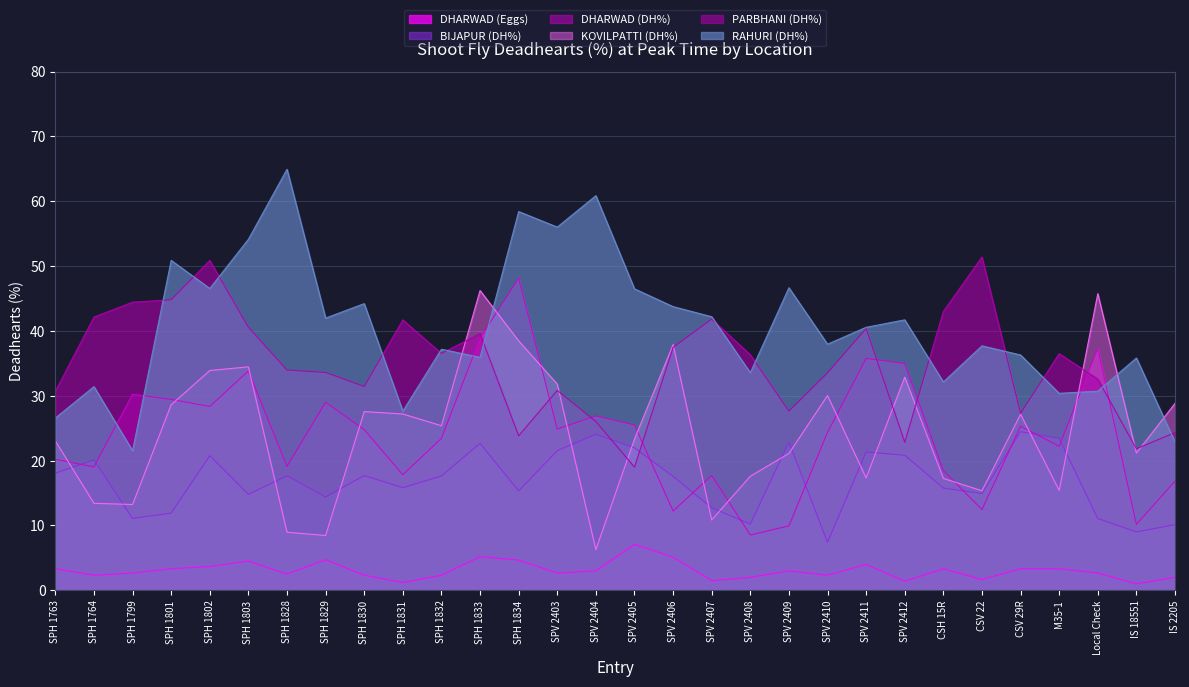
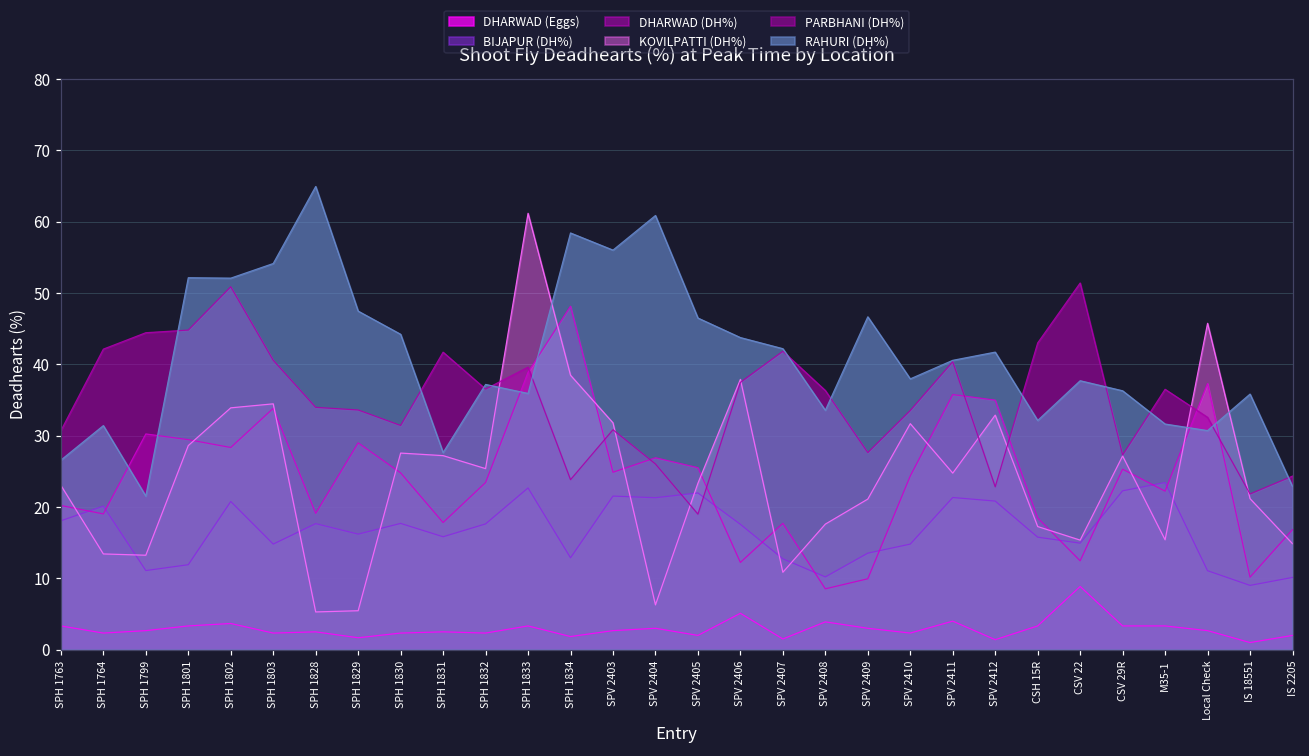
RAHURI (DH%), SPH 1801: 51 -> 52
RAHURI (DH%), SPH 1802: 47 -> 52
DHARWAD (Eggs), SPH 1803: 5 -> 2
KOVILPATTI (DH%), SPH 1828: 9 -> 5
DHARWAD (Eggs), SPH 1829: 5 -> 2
BIJAPUR (DH%), SPH 1829: 14 -> 16
KOVILPATTI (DH%), SPH 1829: 8 -> 5
RAHURI (DH%), SPH 1829: 42 -> 47
DHARWAD (Eggs), SPH 1831: 1 -> 3
DHARWAD (Eggs), SPH 1833: 5 -> 3
KOVILPATTI (DH%), SPH 1833: 46 -> 61
DHARWAD (Eggs), SPH 1834: 5 -> 2
BIJAPUR (DH%), SPH 1834: 15 -> 13
BIJAPUR (DH%), SPV 2404: 24 -> 21
DHARWAD (Eggs), SPV 2405: 7 -> 2
DHARWAD (Eggs), SPV 2408: 2 -> 4
BIJAPUR (DH%), SPV 2409: 23 -> 14
BIJAPUR (DH%), SPV 2410: 7 -> 15
KOVILPATTI (DH%), SPV 2410: 30 -> 32
KOVILPATTI (DH%), SPV 2411: 17 -> 25
DHARWAD (Eggs), CSV 22: 2 -> 9
BIJAPUR (DH%), CSV 29R: 24 -> 22
RAHURI (DH%), M35-1: 30 -> 32
KOVILPATTI (DH%), IS 2205: 29 -> 15
